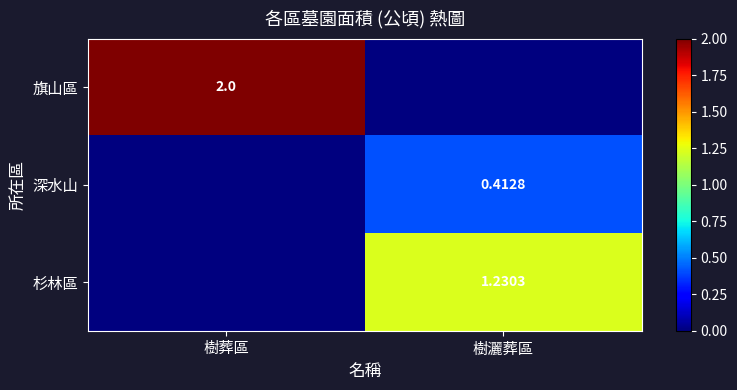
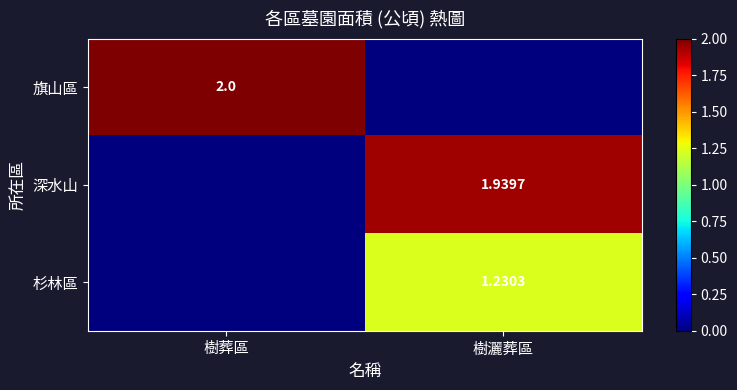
深水山, 樹灑葬區: 0.4128 -> 1.9397
